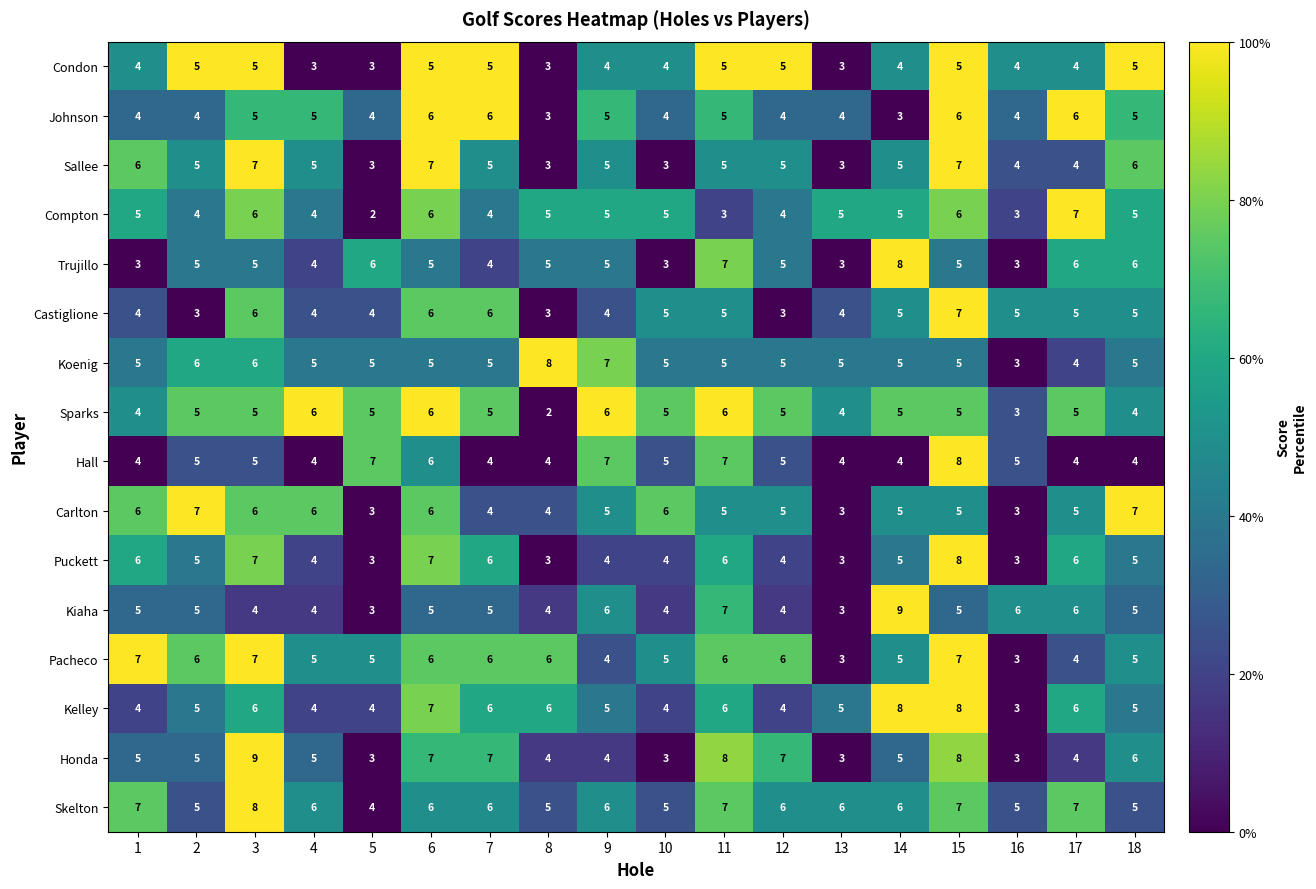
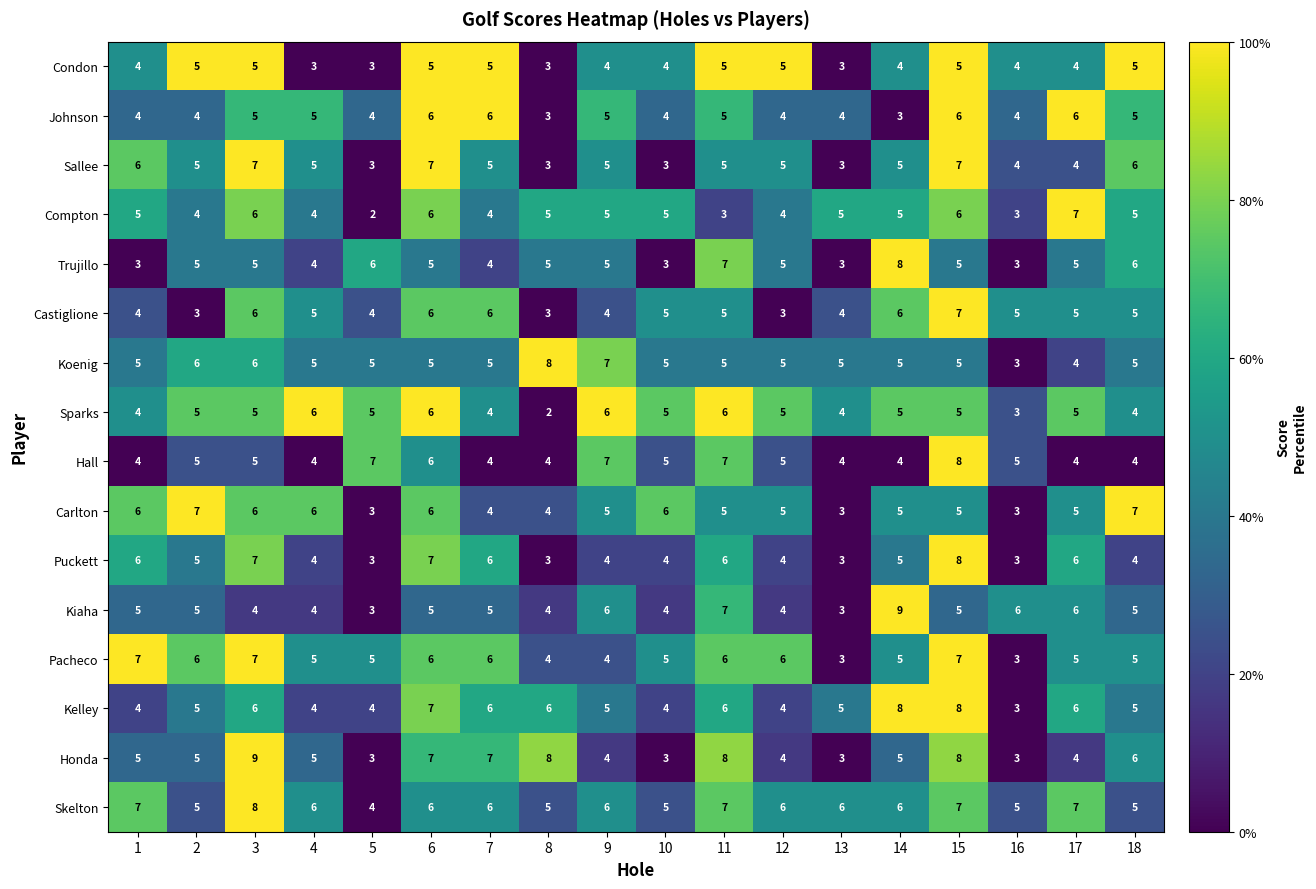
Trujillo, 17: 6 -> 5
Castiglione, 4: 4 -> 5
Castiglione, 14: 5 -> 6
Sparks, 7: 5 -> 4
Puckett, 18: 5 -> 4
Pacheco, 8: 6 -> 4
Pacheco, 17: 4 -> 5
Honda, 8: 4 -> 8
Honda, 12: 7 -> 4
